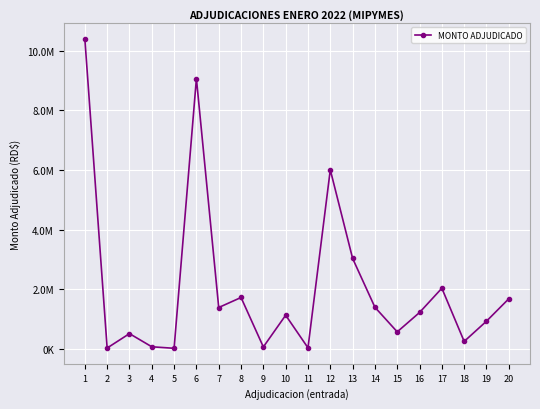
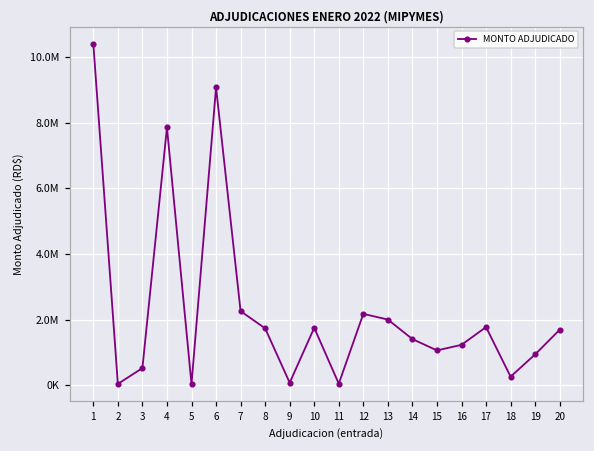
4: 100000 -> 7800000
7: 1400000 -> 2300000
10: 1100000 -> 1700000
12: 6000000 -> 2200000
13: 3000000 -> 2000000
15: 600000 -> 1100000
17: 2000000 -> 1800000
